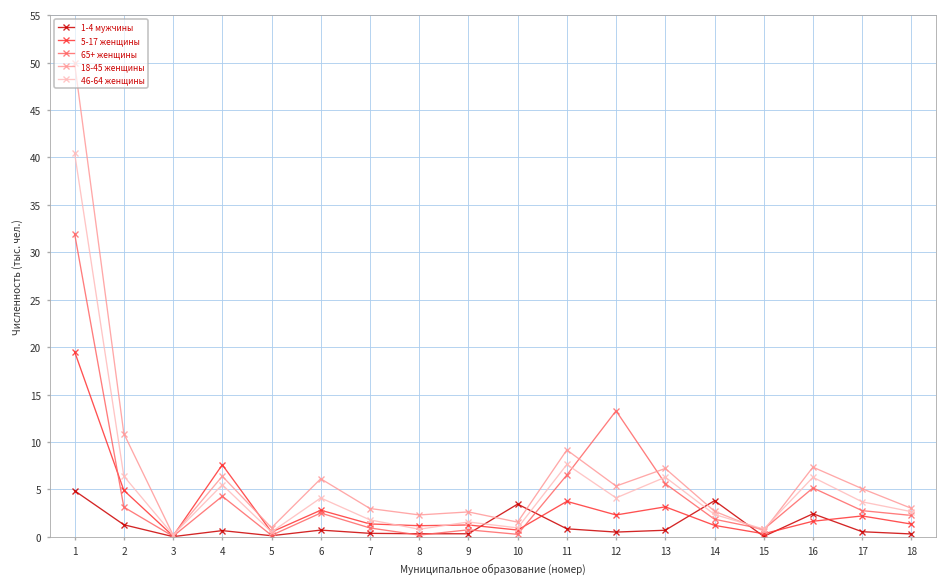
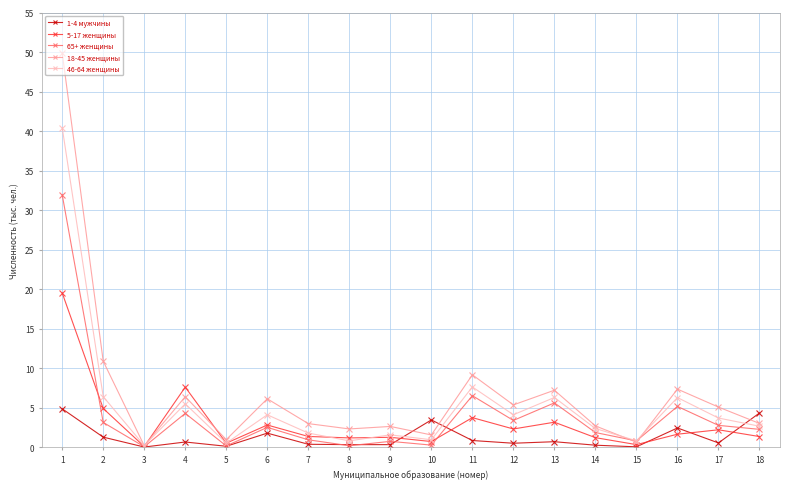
1-4 мужчины, 6: 1 -> 2
65+ женщины, 12: 13 -> 3
1-4 мужчины, 14: 4 -> 0
1-4 мужчины, 18: 0 -> 4
